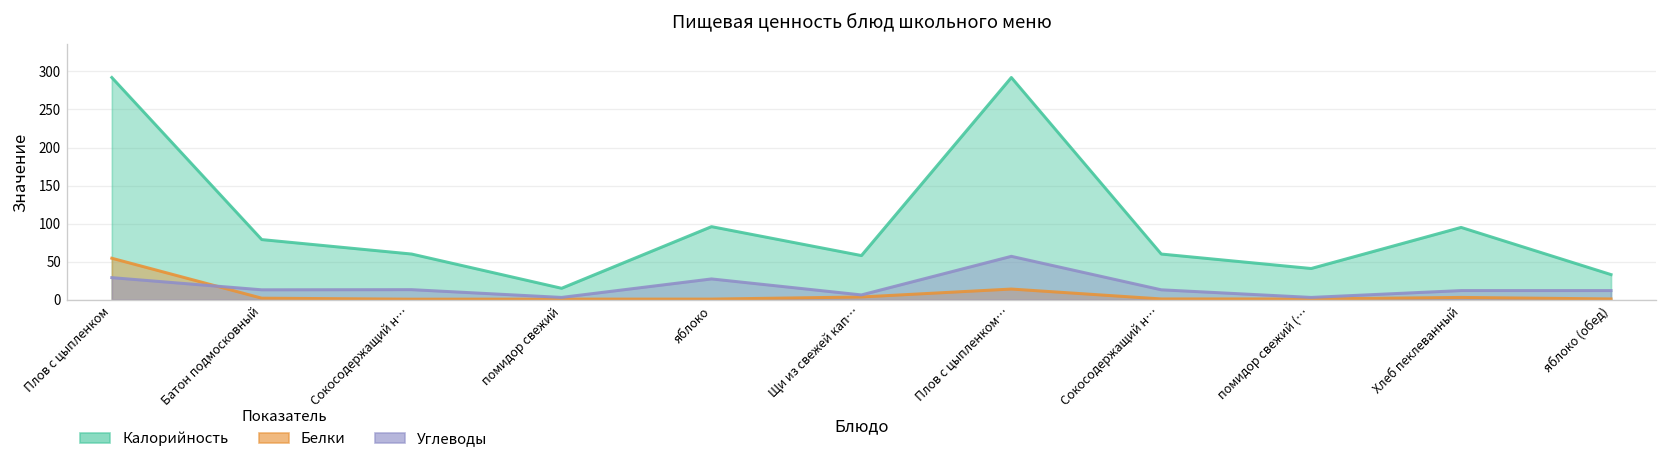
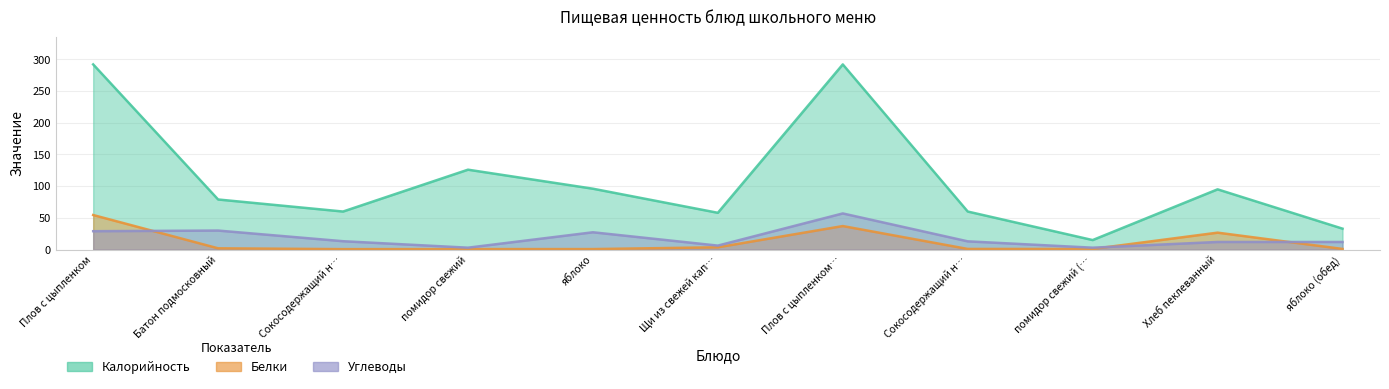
Углеводы, Батон подмосковный: 10 -> 30
Калорийность, помидор свежий: 20 -> 130
Белки, Плов с цыпленком…: 10 -> 40
Калорийность, помидор свежий (…: 40 -> 20
Белки, Хлеб пеклеванный: 0 -> 30
